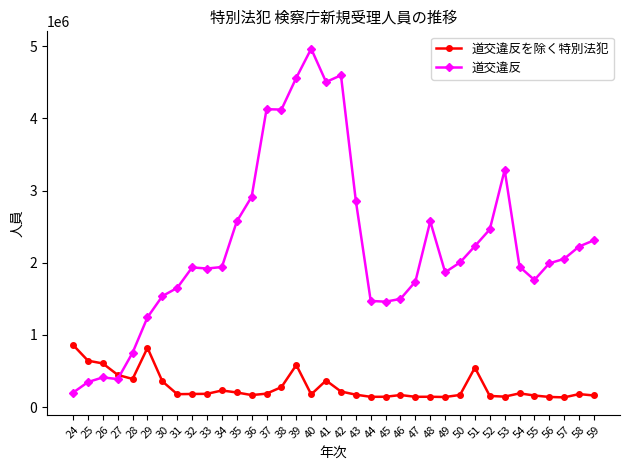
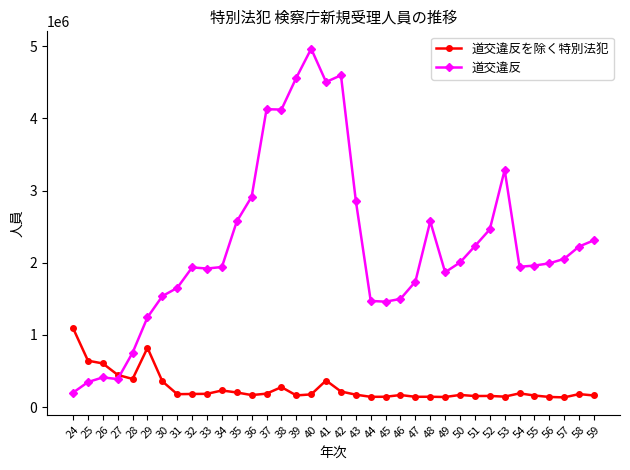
道交違反を除く特別法犯, 24: 900000 -> 1100000
道交違反を除く特別法犯, 39: 600000 -> 200000
道交違反を除く特別法犯, 51: 500000 -> 200000
道交違反, 55: 1800000 -> 2000000
